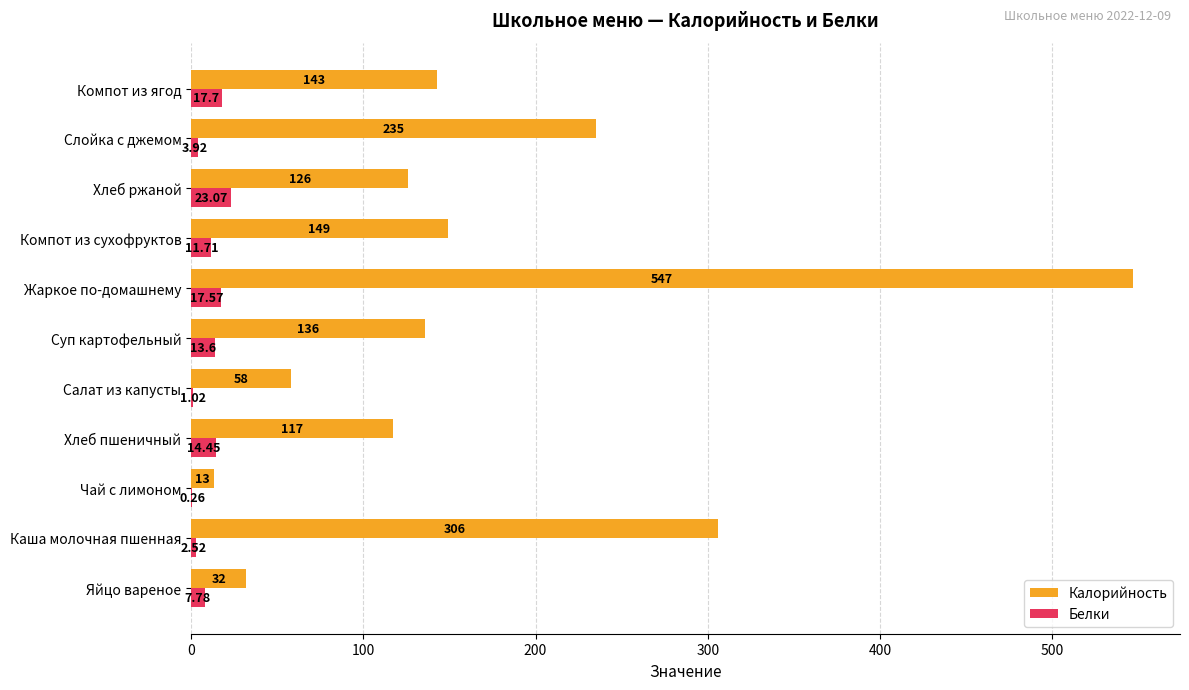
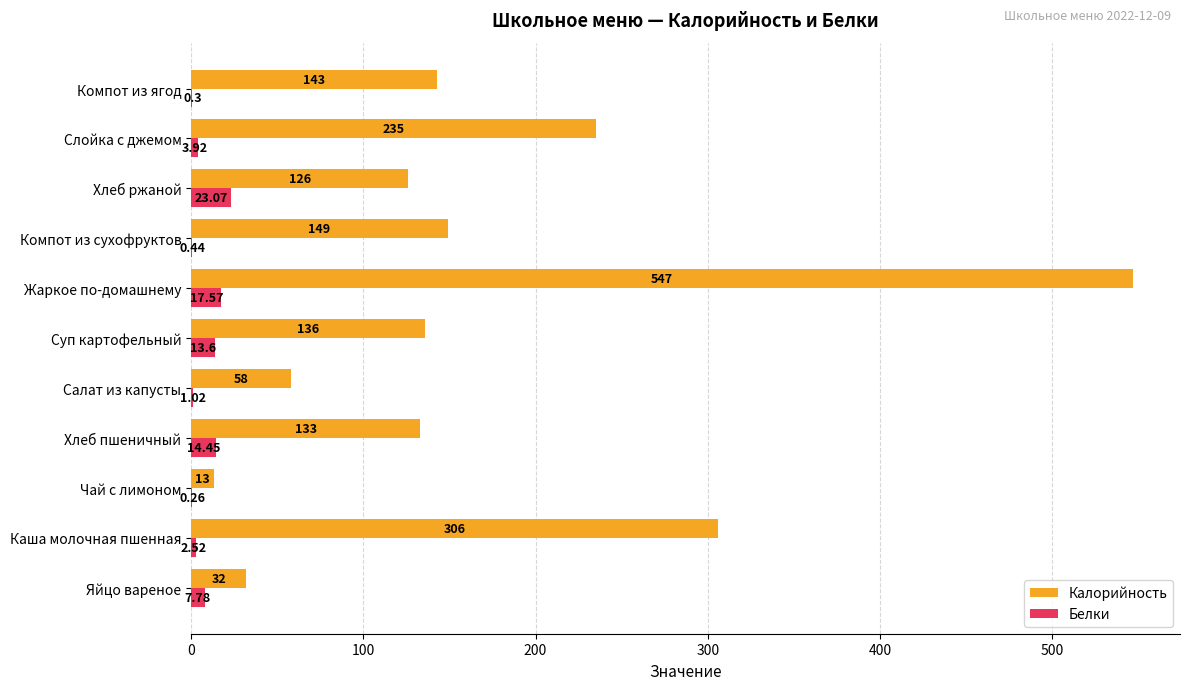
Белки, Компот из ягод: 17.7 -> 0.3
Белки, Компот из сухофруктов: 11.71 -> 0.44
Калорийность, Хлеб пшеничный: 117 -> 133
